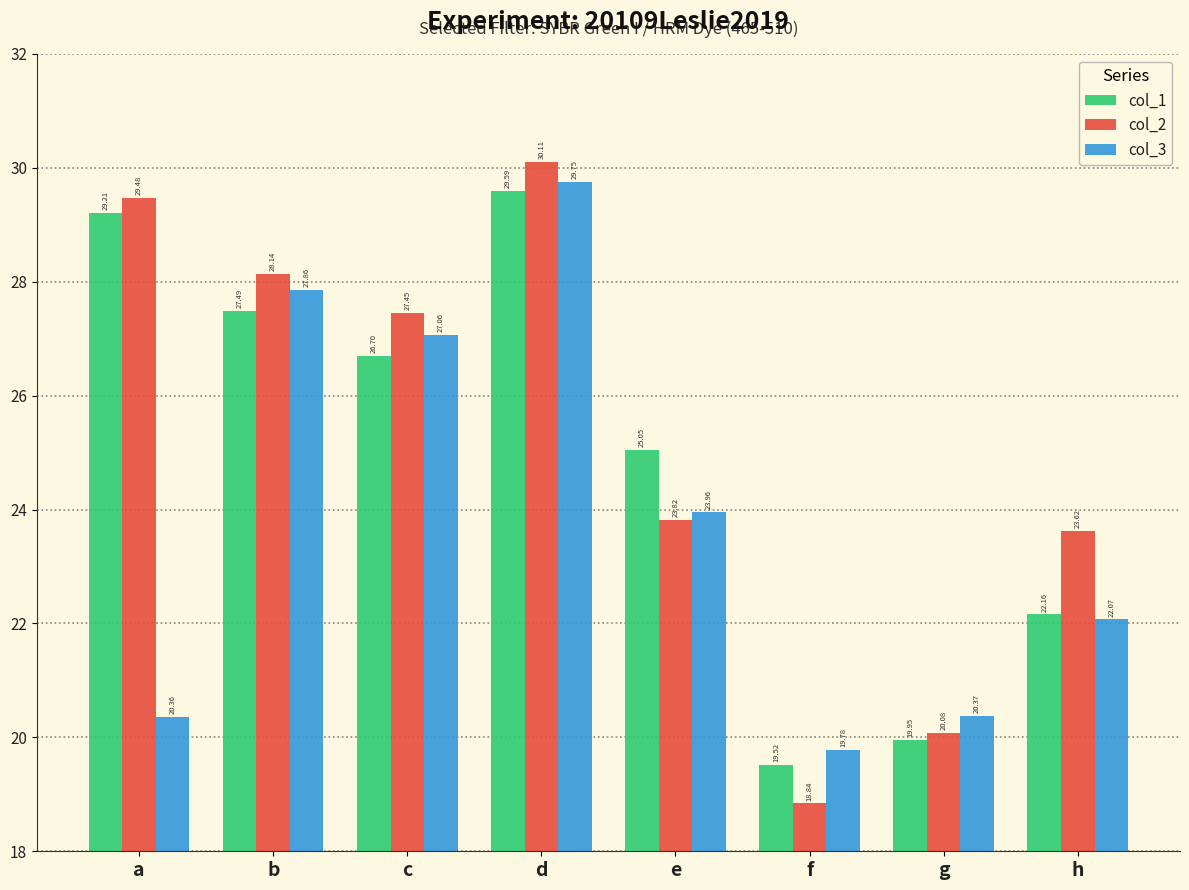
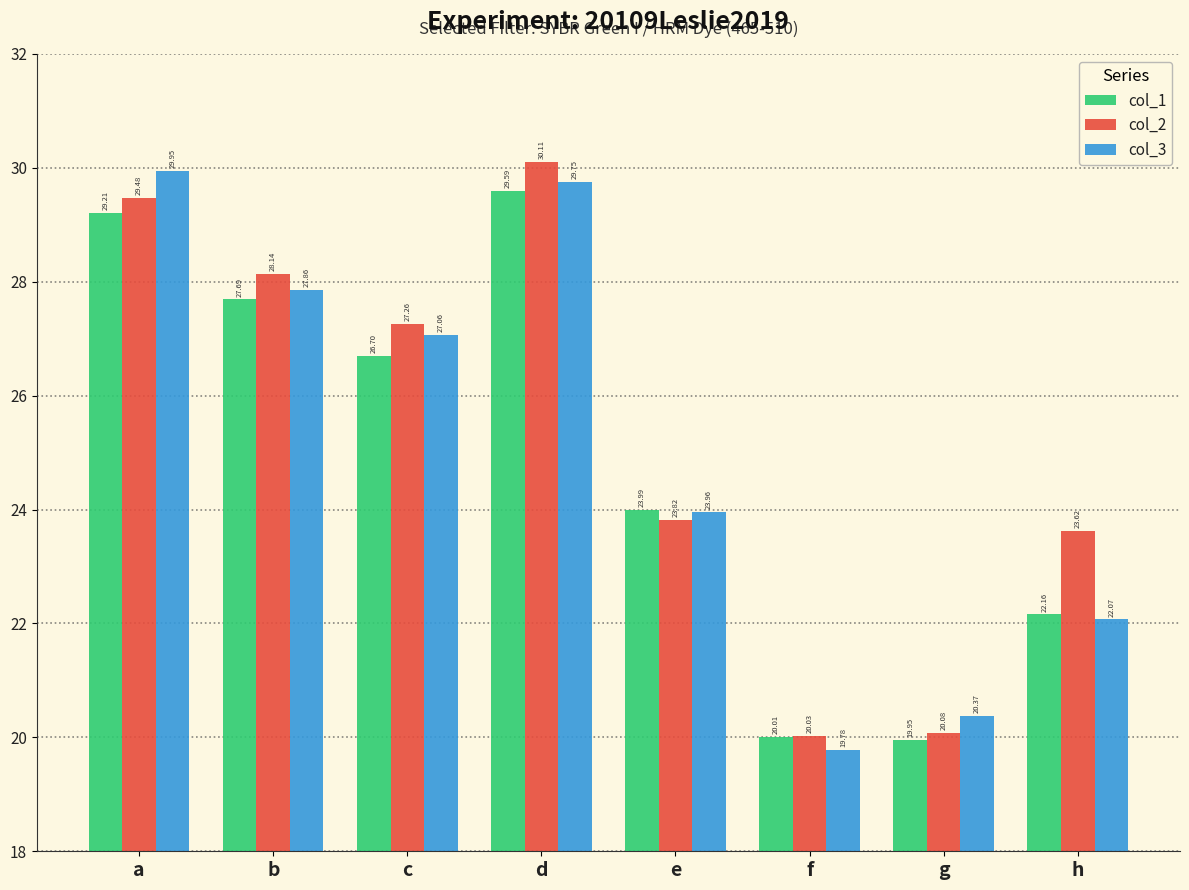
col_3, a: 20.36 -> 29.95
col_1, b: 27.49 -> 27.69
col_2, c: 27.45 -> 27.26
col_1, e: 25.05 -> 23.99
col_1, f: 19.52 -> 20.01
col_2, f: 18.84 -> 20.03
